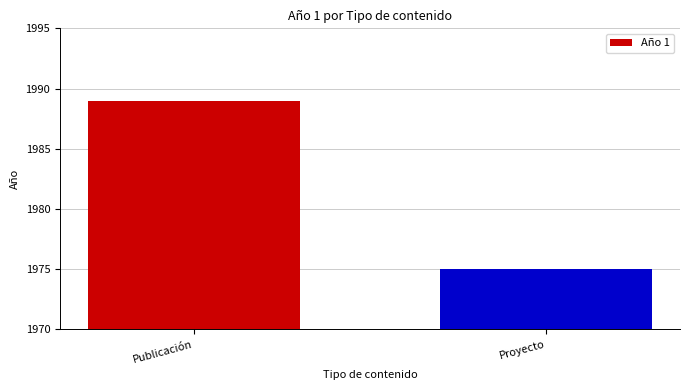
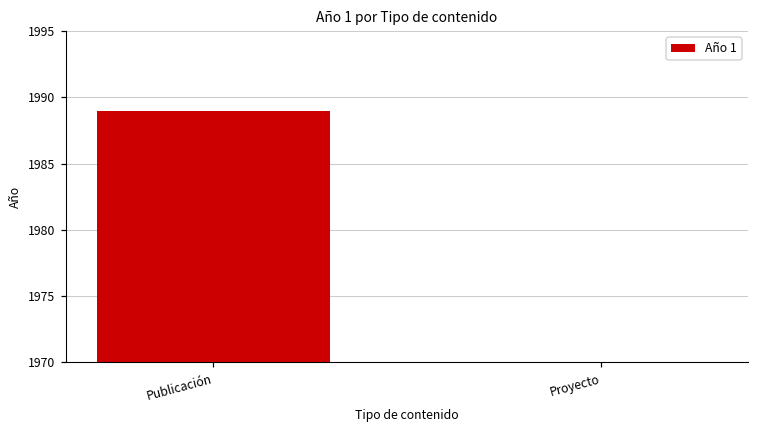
Proyecto: 1975 -> 1970
